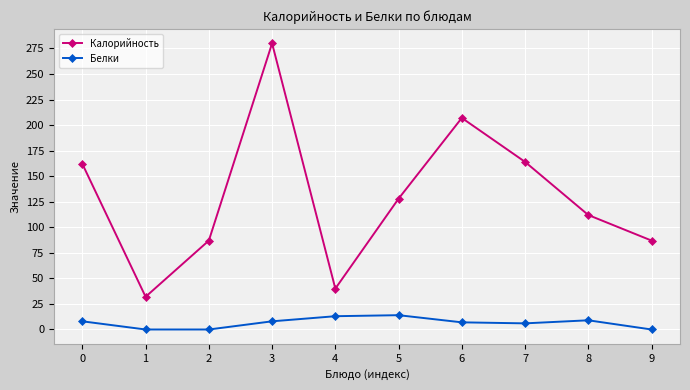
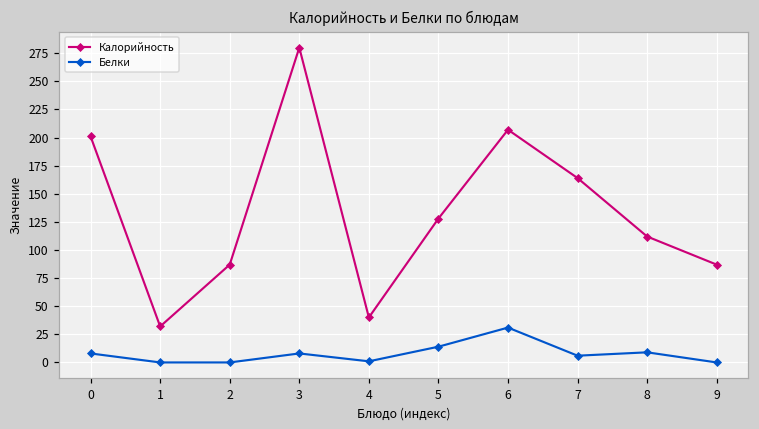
Калорийность, 0: 162 -> 201
Белки, 4: 13 -> 1
Белки, 6: 7 -> 31
